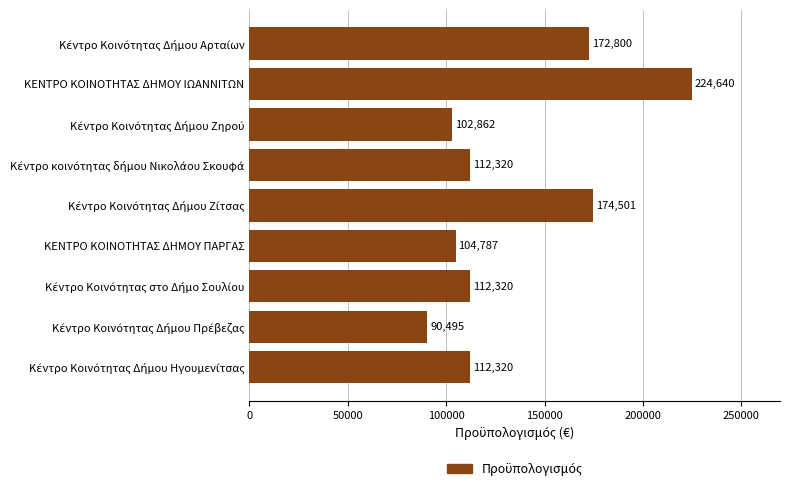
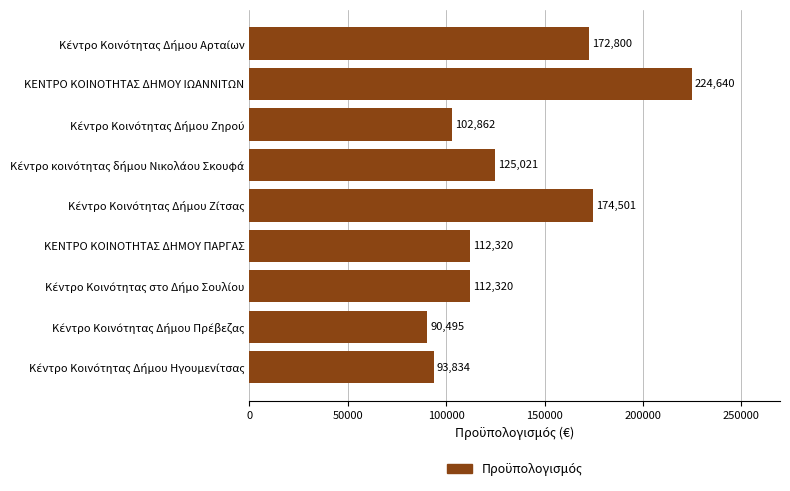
Κέντρο κοινότητας δήμου Νικολάου Σκουφά: 112,320 -> 125,021
ΚΕΝΤΡΟ ΚΟΙΝΟΤΗΤΑΣ ΔΗΜΟΥ ΠΑΡΓΑΣ: 104,787 -> 112,320
Κέντρο Κοινότητας Δήμου Ηγουμενίτσας: 112,320 -> 93,834
